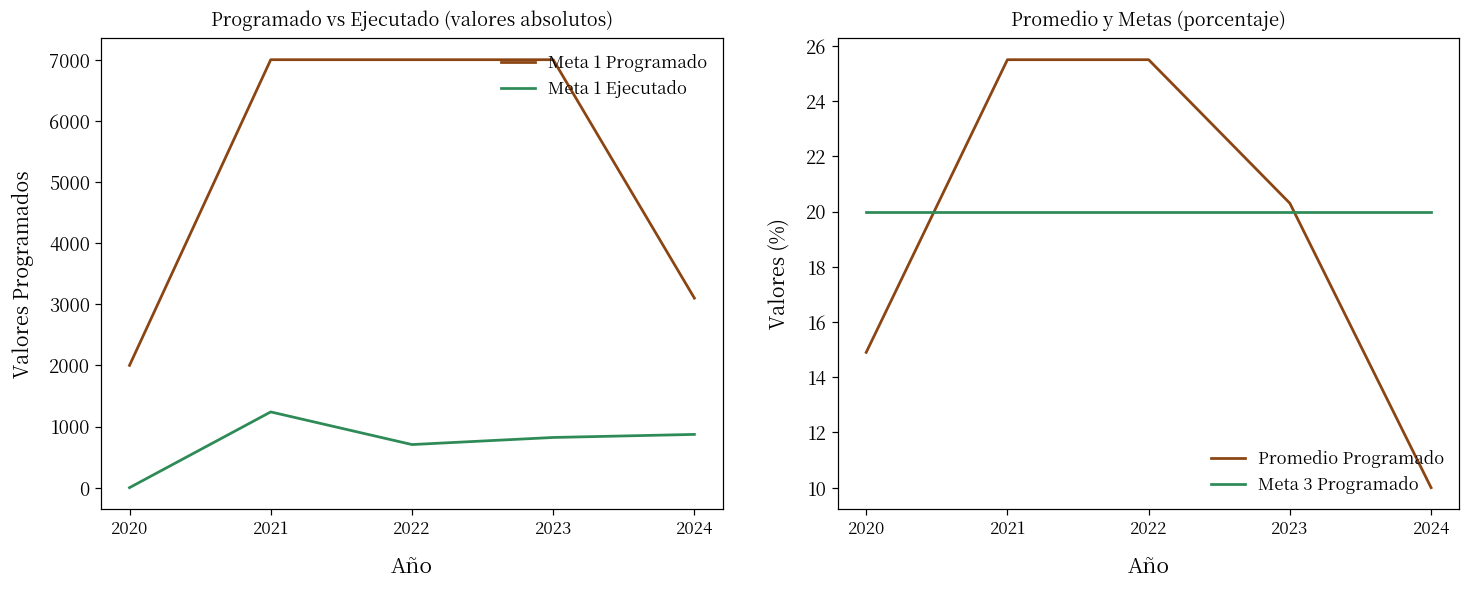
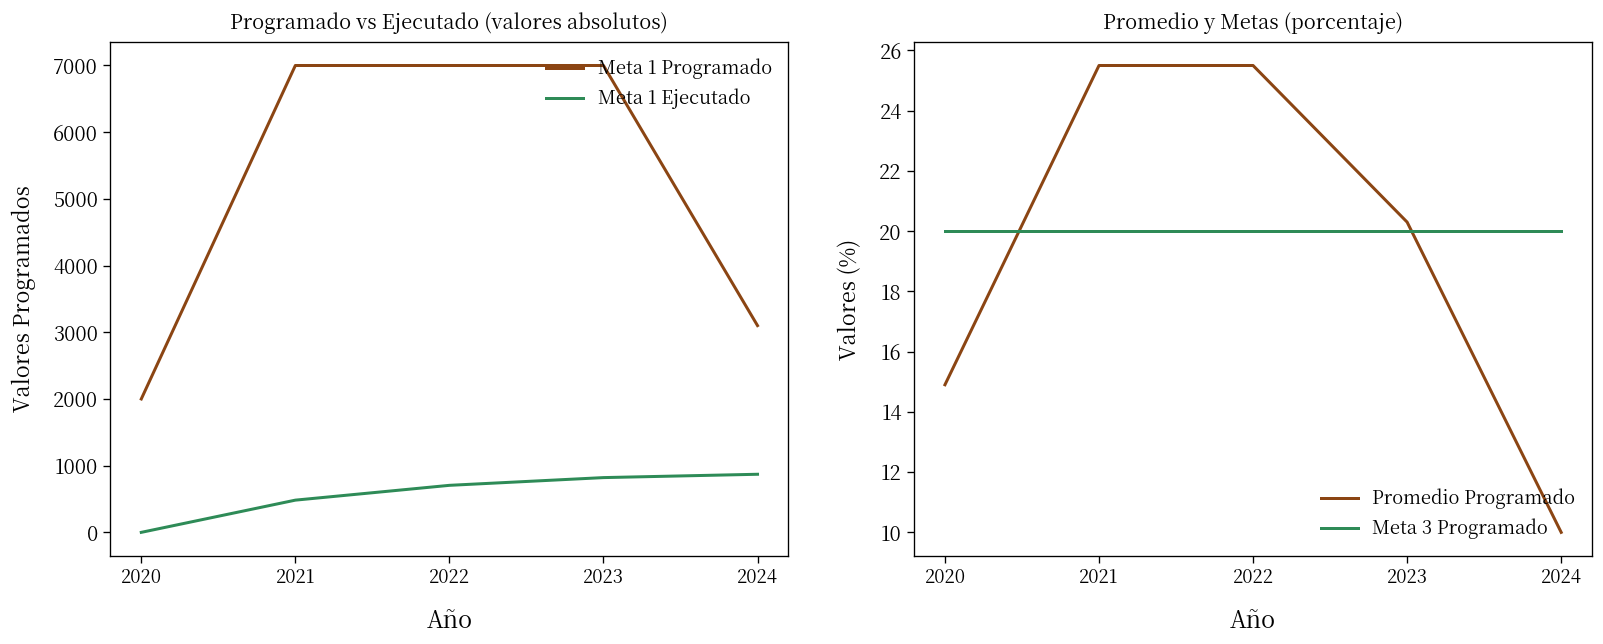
Programado vs Ejecutado (valores absolutos), Meta 1 Ejecutado, 2021: 1200 -> 500
